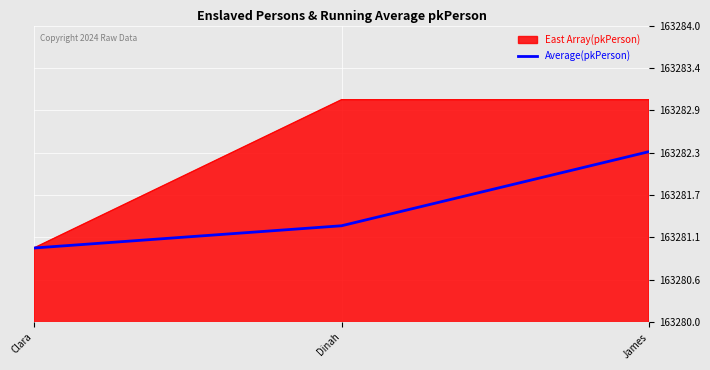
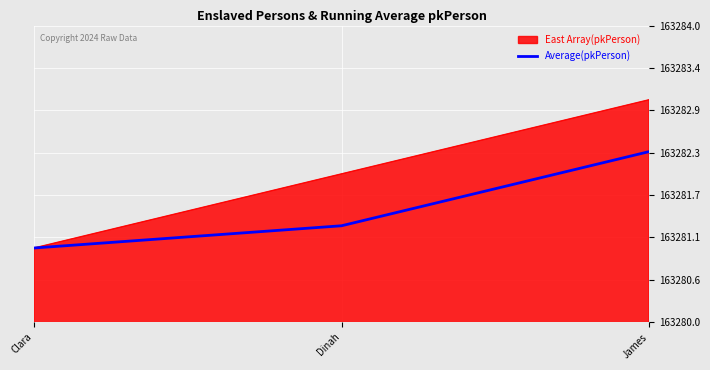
East Array(pkPerson), Dinah: 163283 -> 163282
